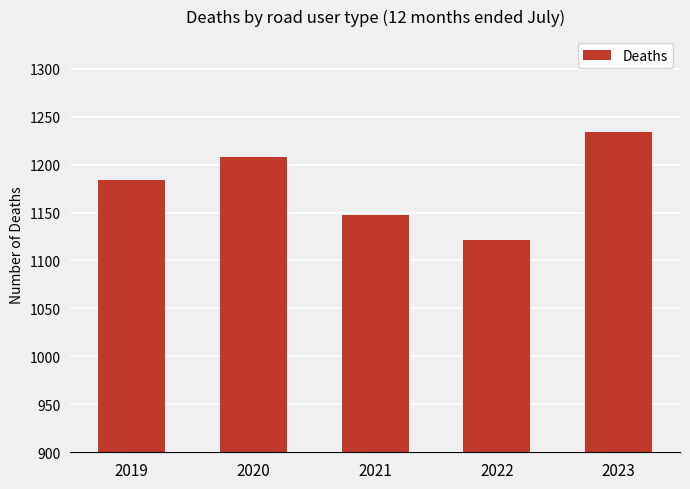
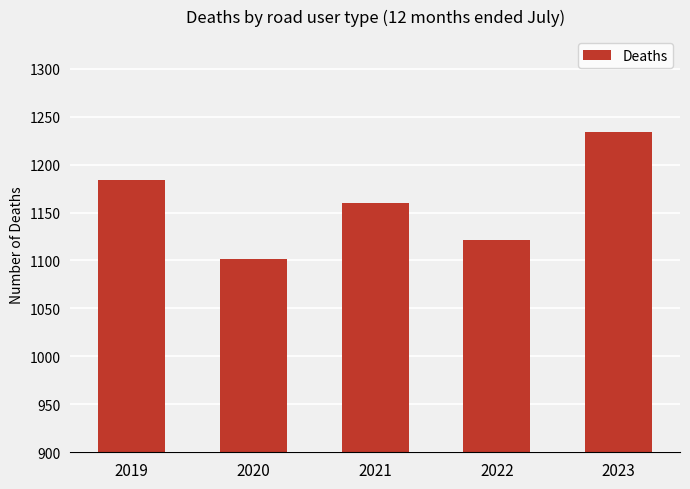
2020: 1210 -> 1100
2021: 1150 -> 1160
